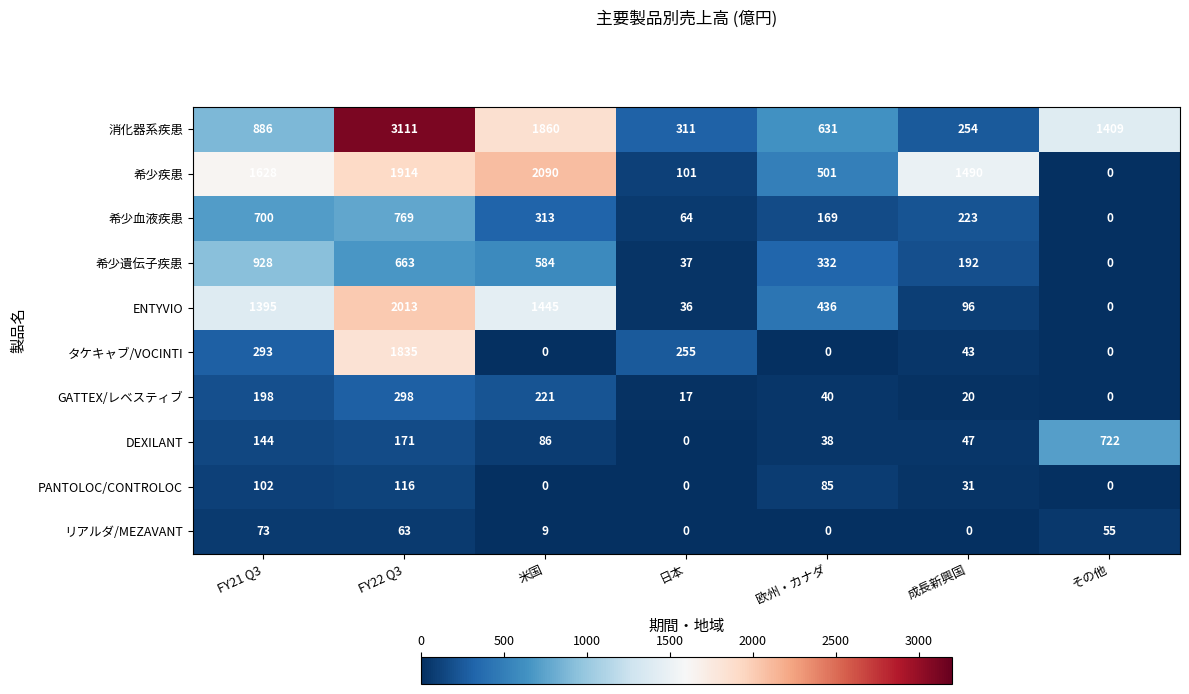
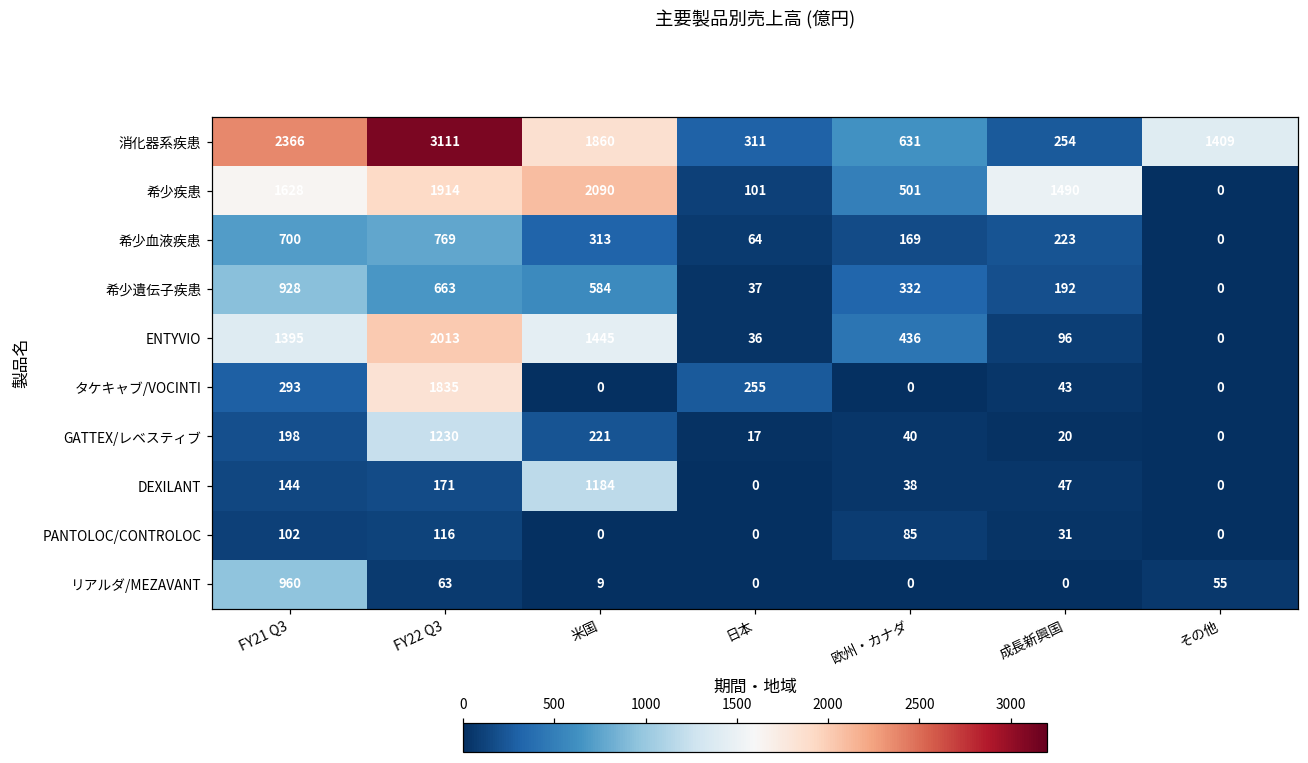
消化器系疾患, FY21 Q3: 886 -> 2366
GATTEX/レベスティブ, FY22 Q3: 298 -> 1230
DEXILANT, 米国: 86 -> 1184
DEXILANT, その他: 722 -> 0
リアルダ/MEZAVANT, FY21 Q3: 73 -> 960
